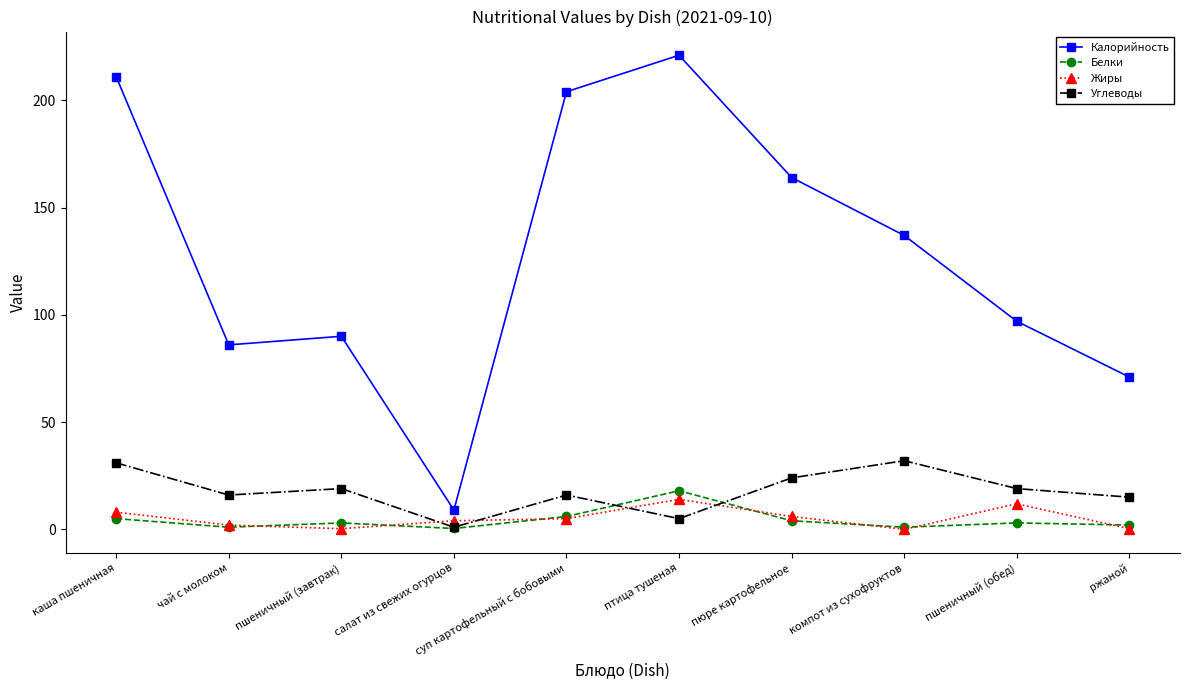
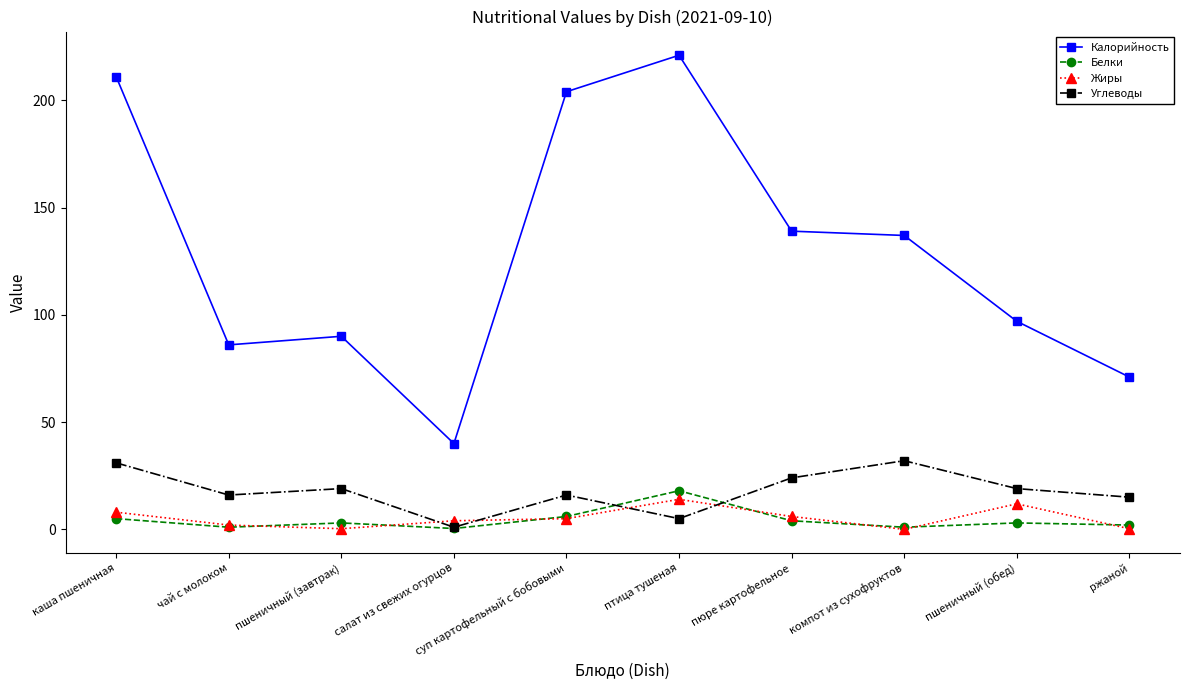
Калорийность, салат из свежих огурцов: 9 -> 40
Калорийность, пюре картофельное: 164 -> 139
